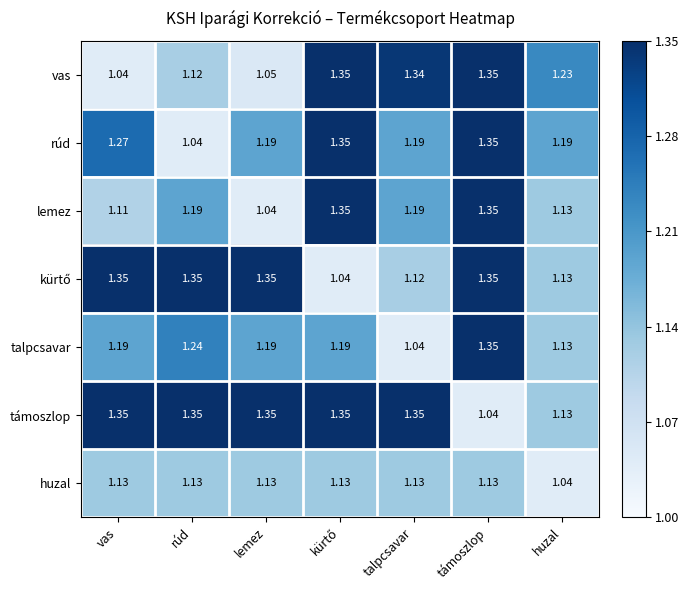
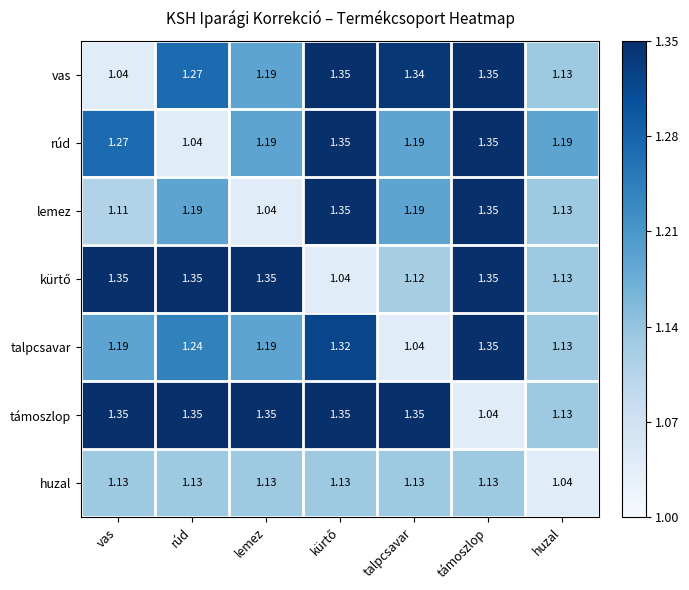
vas, rúd: 1.12 -> 1.27
vas, lemez: 1.05 -> 1.19
vas, huzal: 1.23 -> 1.13
talpcsavar, kürtő: 1.19 -> 1.32
